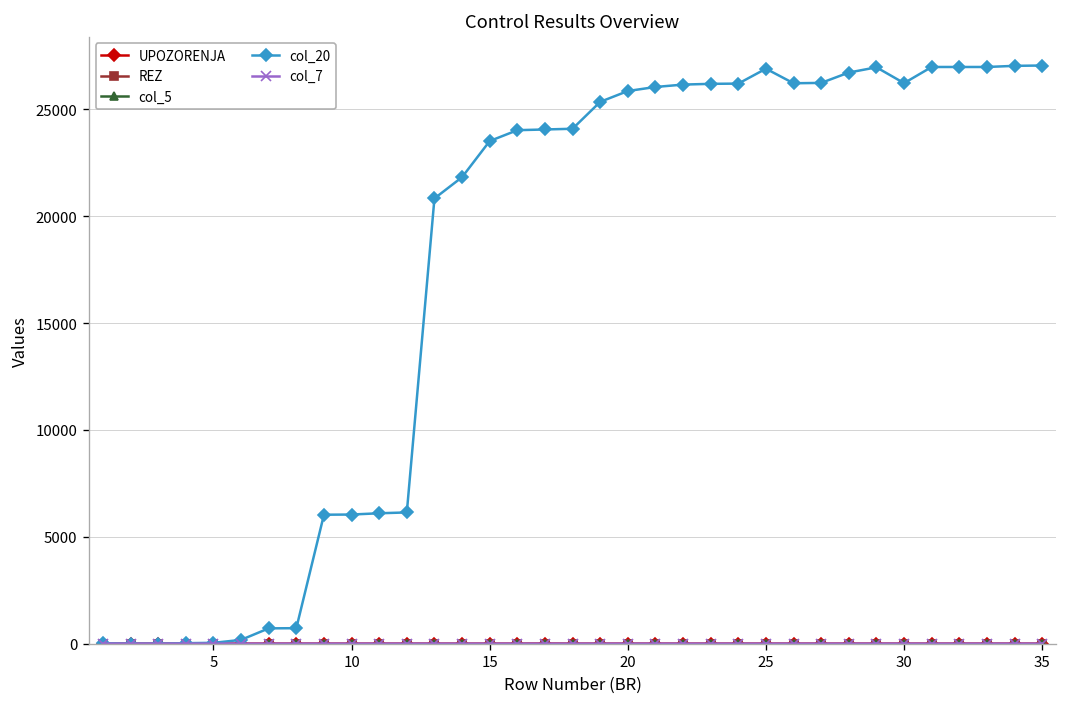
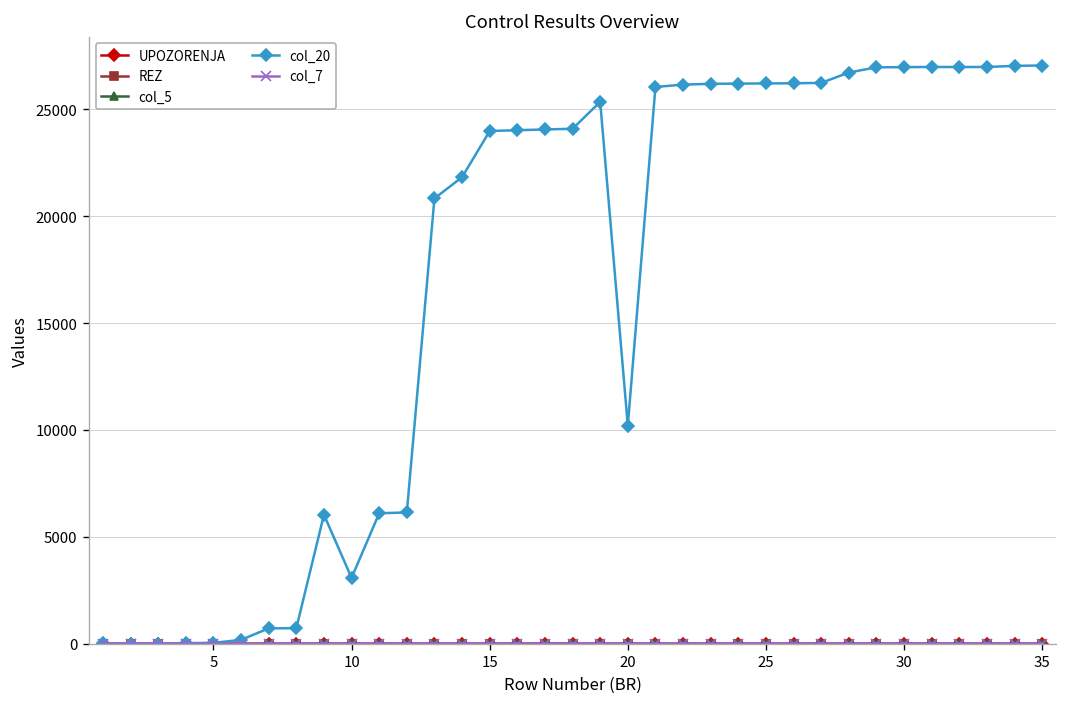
col_20, 10: 6000 -> 3100
col_20, 15: 23500 -> 24000
col_20, 20: 25900 -> 10200
col_20, 25: 26900 -> 26200
col_20, 30: 26200 -> 27000
